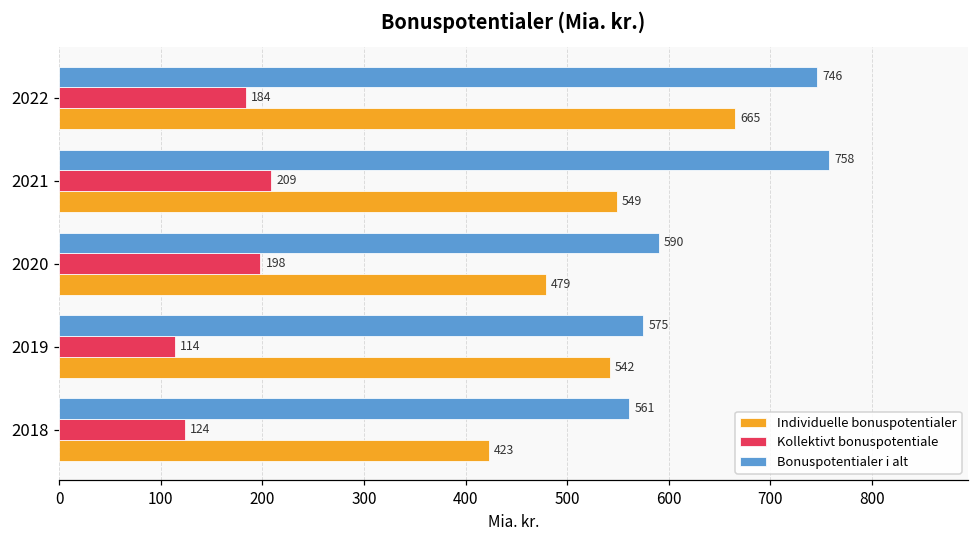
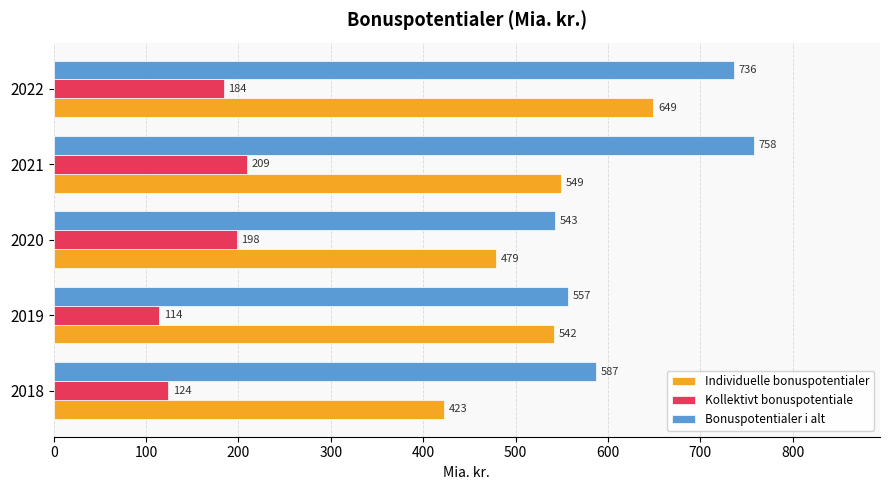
Bonuspotentialer i alt, 2022: 746 -> 736
Individuelle bonuspotentialer, 2022: 665 -> 649
Bonuspotentialer i alt, 2020: 590 -> 543
Bonuspotentialer i alt, 2019: 575 -> 557
Bonuspotentialer i alt, 2018: 561 -> 587
